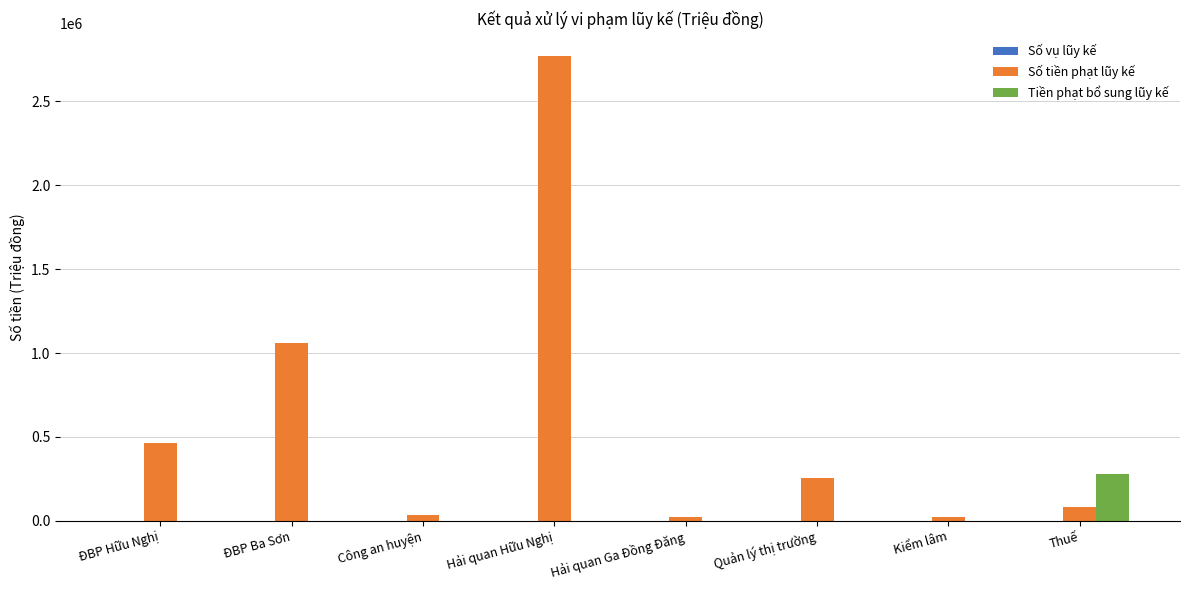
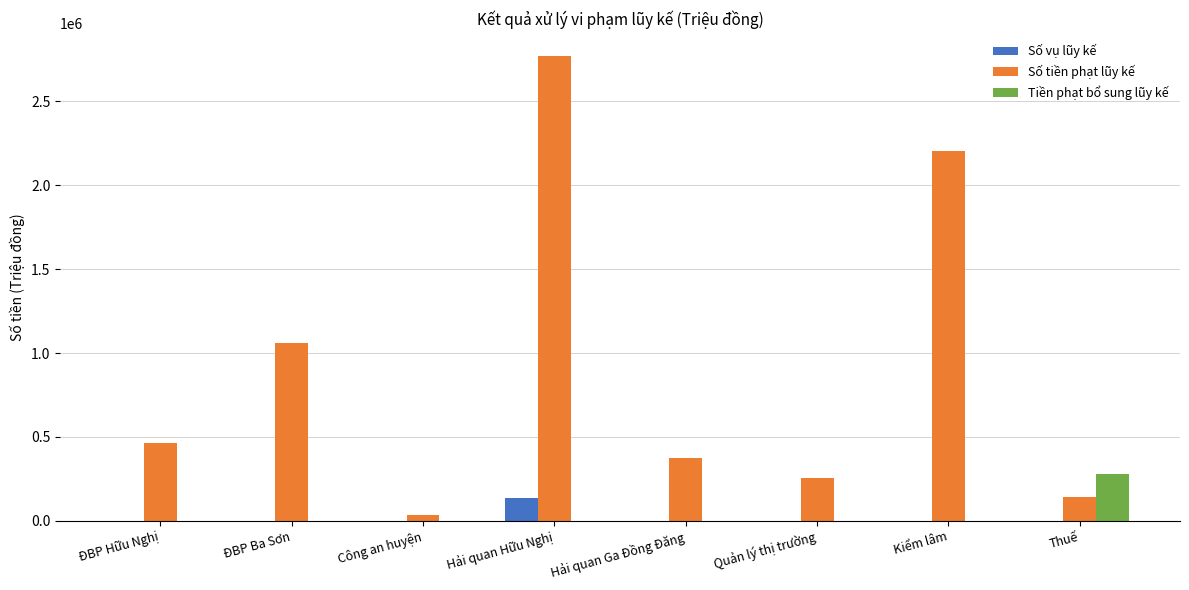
Số vụ lũy kế, Hải quan Hữu Nghị: 0 -> 140000
Số tiền phạt lũy kế, Hải quan Ga Đồng Đăng: 20000 -> 380000
Số tiền phạt lũy kế, Kiểm lâm: 30000 -> 2200000
Số tiền phạt lũy kế, Thuế: 80000 -> 140000
